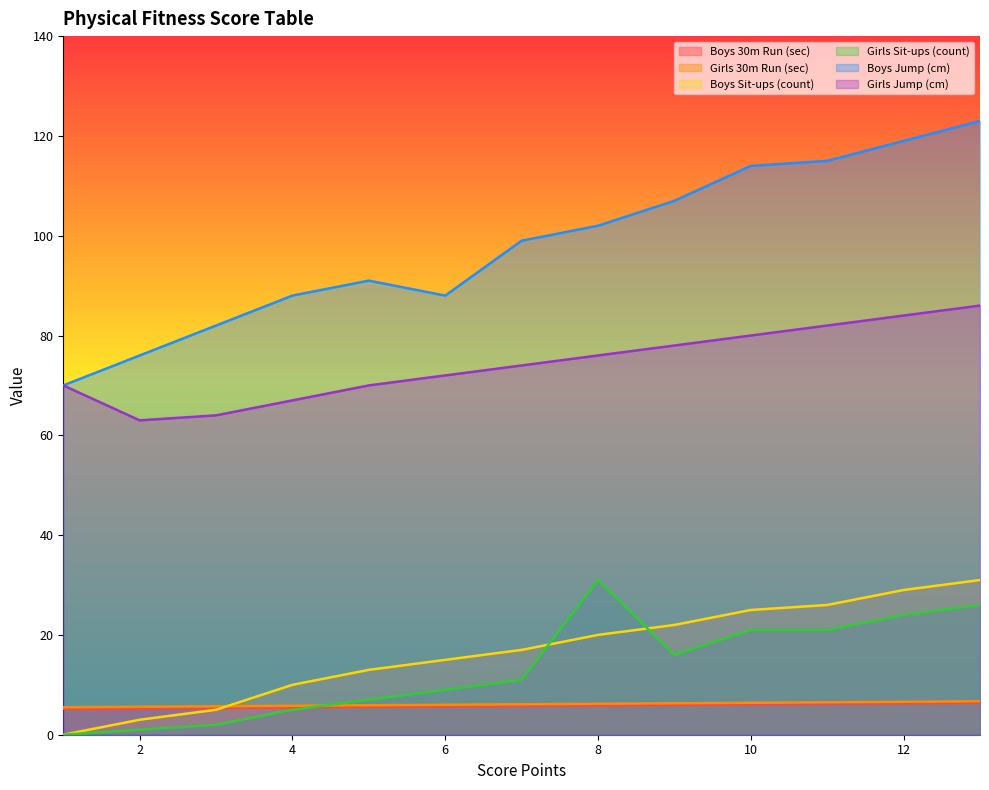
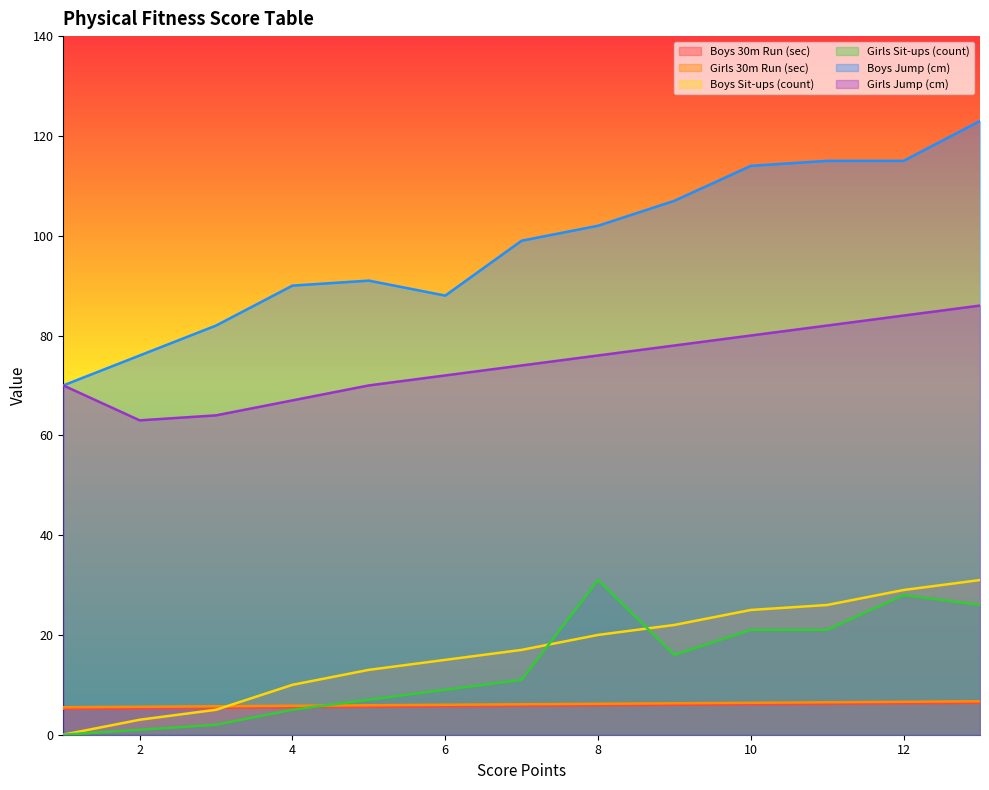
Boys Jump (cm), 4: 88 -> 90
Girls Sit-ups (count), 12: 24 -> 28
Boys Jump (cm), 12: 119 -> 115
